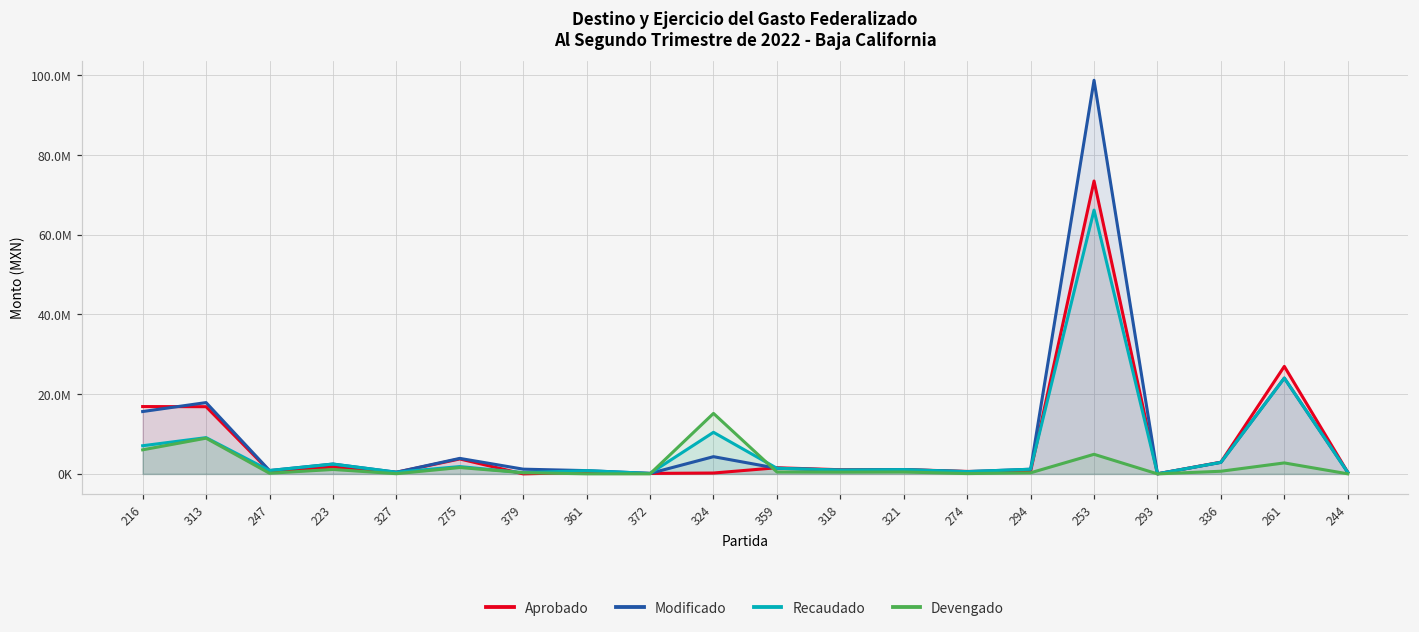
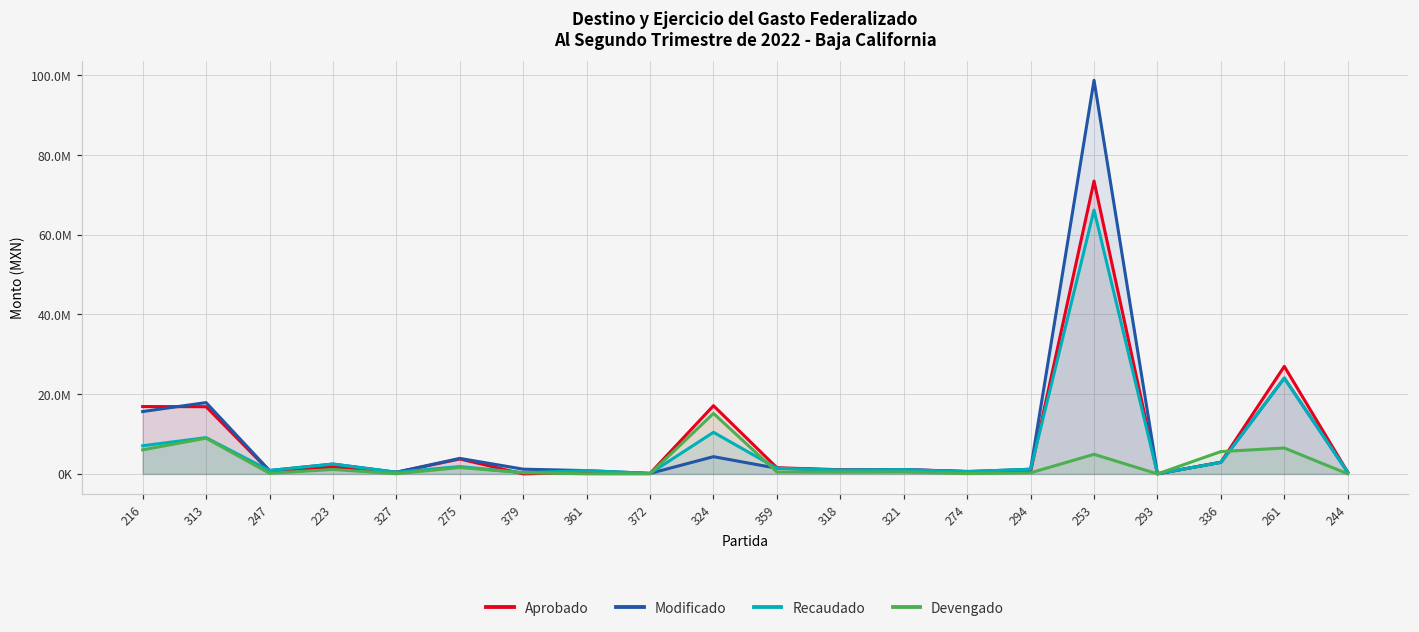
Aprobado, 324: 0 -> 17000000
Devengado, 336: 1000000 -> 6000000
Devengado, 261: 3000000 -> 6000000
